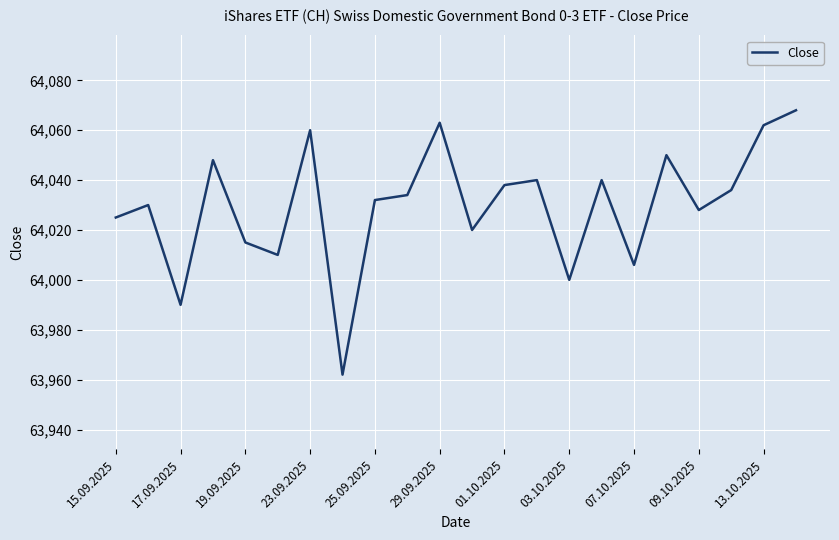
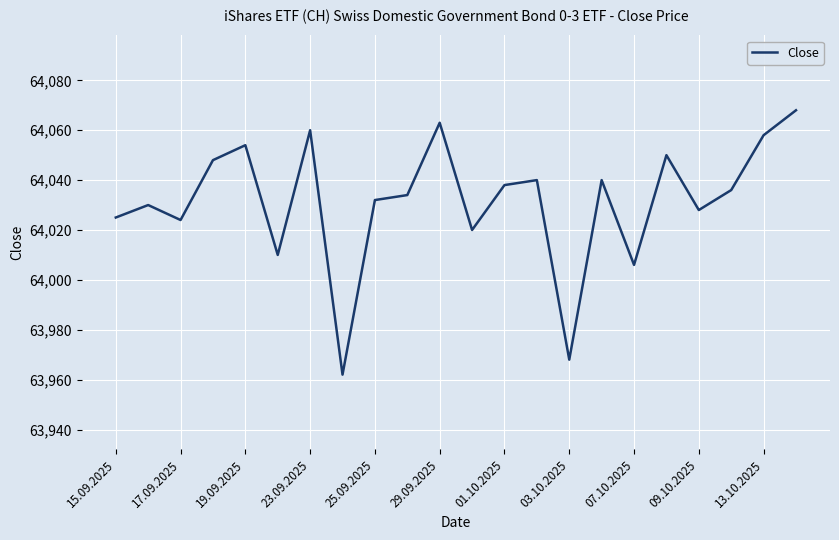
17.09.2025: 63,990 -> 64,024
19.09.2025: 64,015 -> 64,054
03.10.2025: 64,000 -> 63,968
13.10.2025: 64,062 -> 64,058
